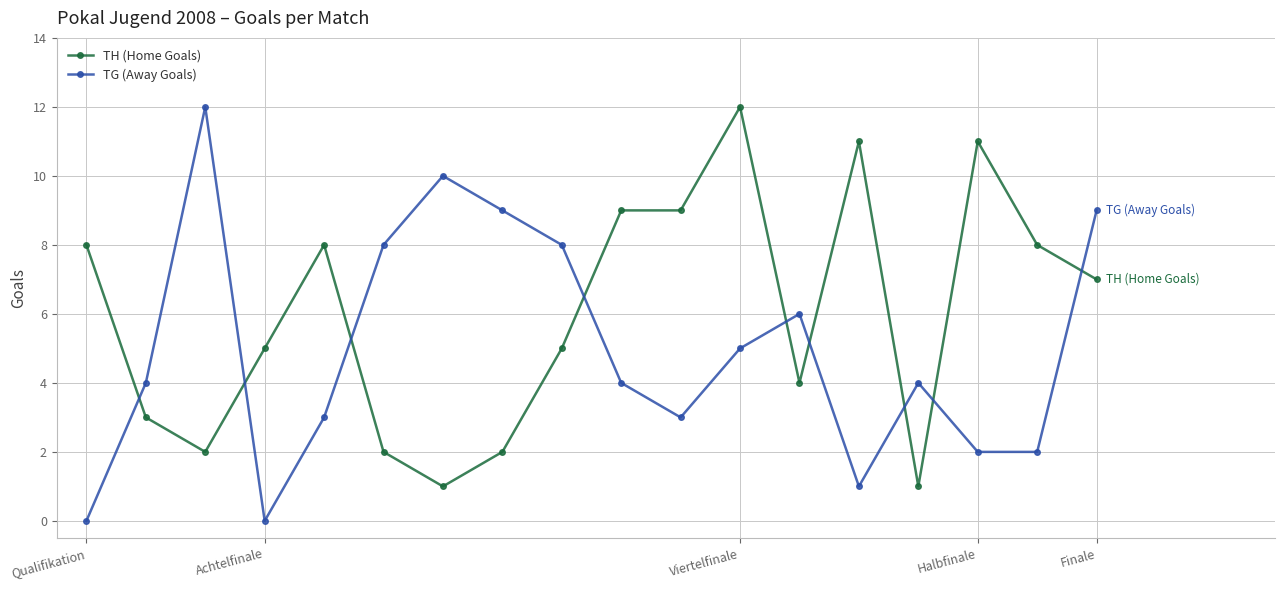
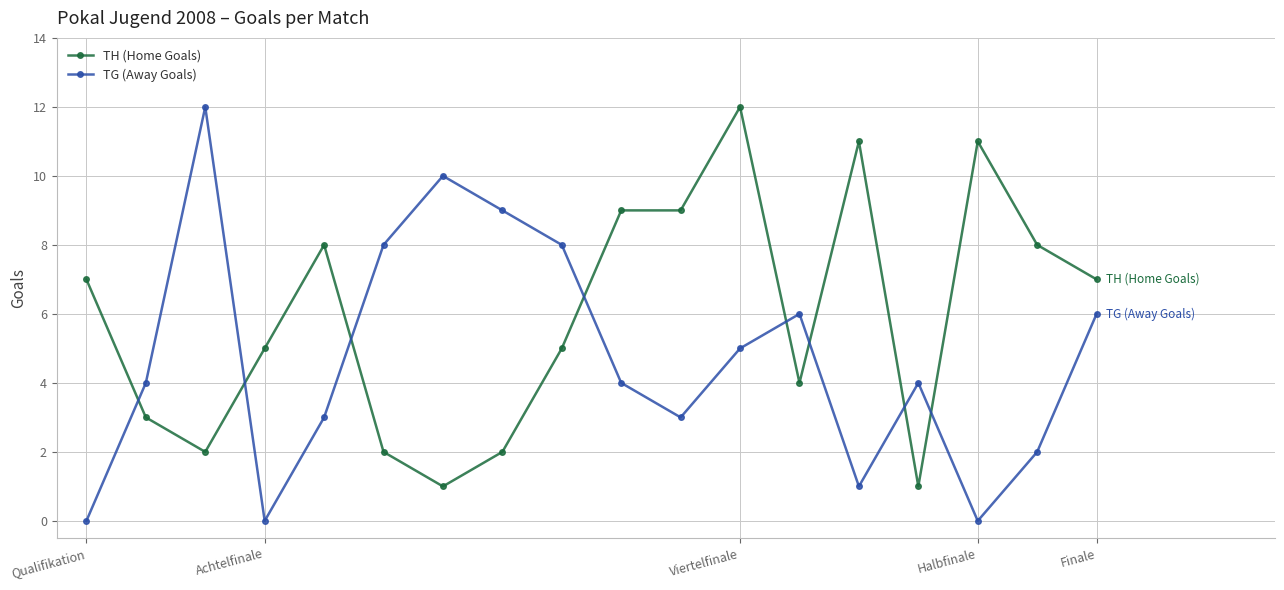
TH (Home Goals), Qualifikation: 8 -> 7
TG (Away Goals), Halbfinale: 2 -> 0
TG (Away Goals), Finale: 9 -> 6
